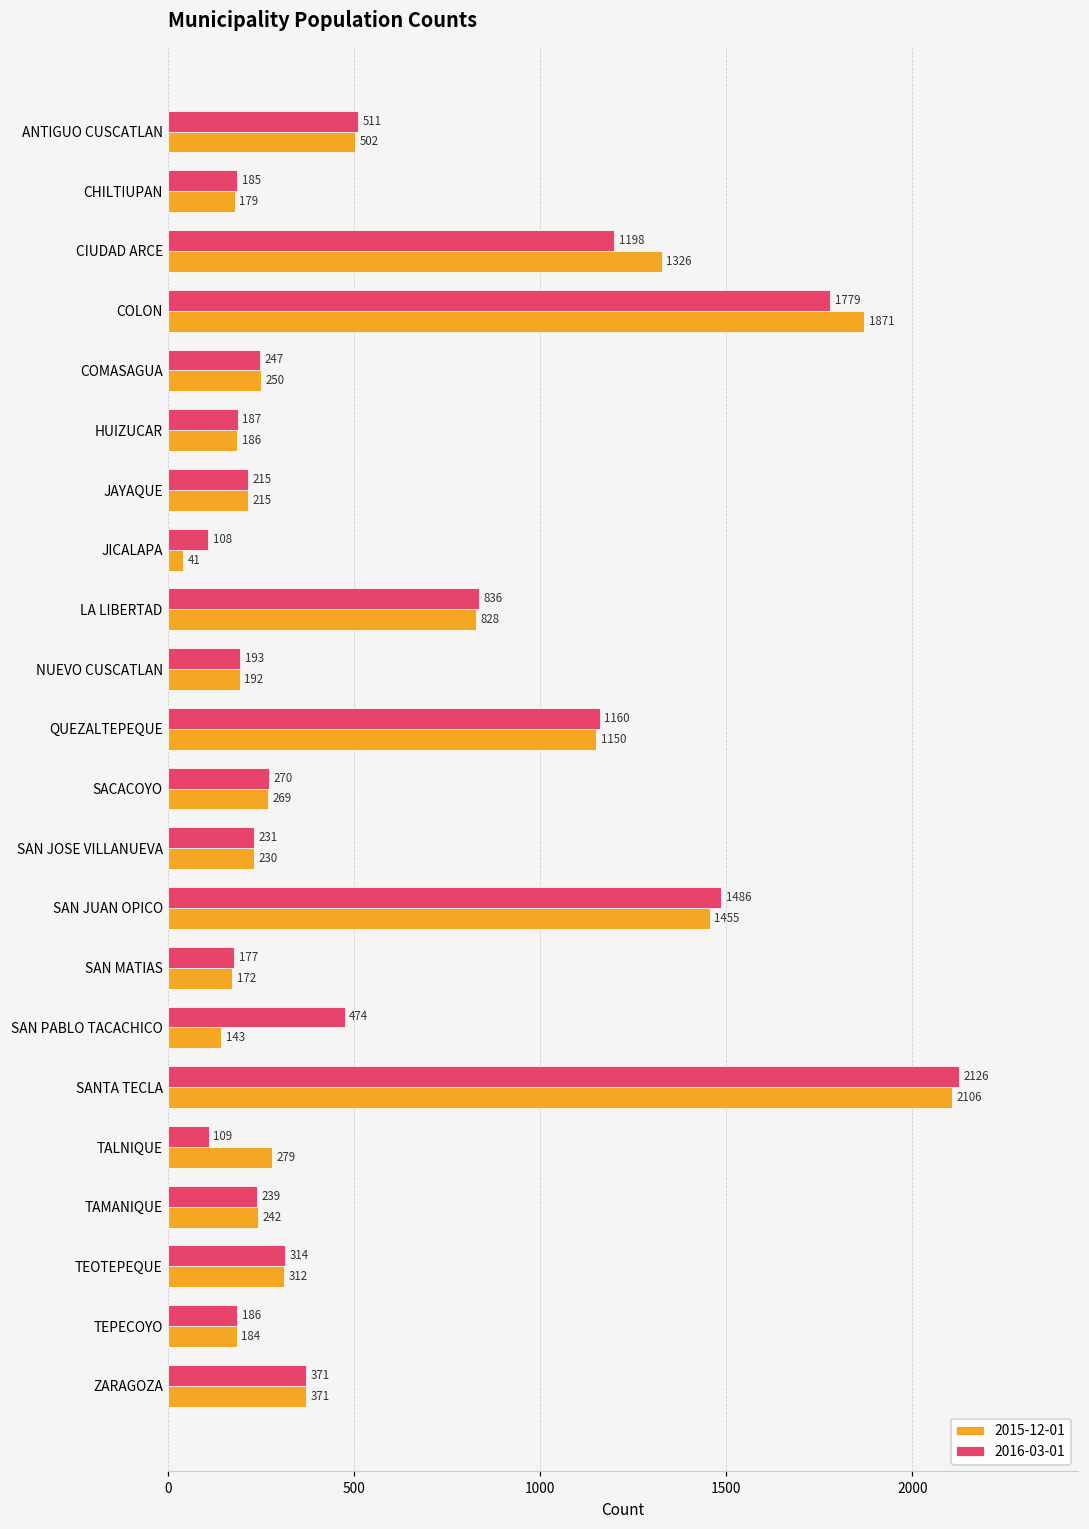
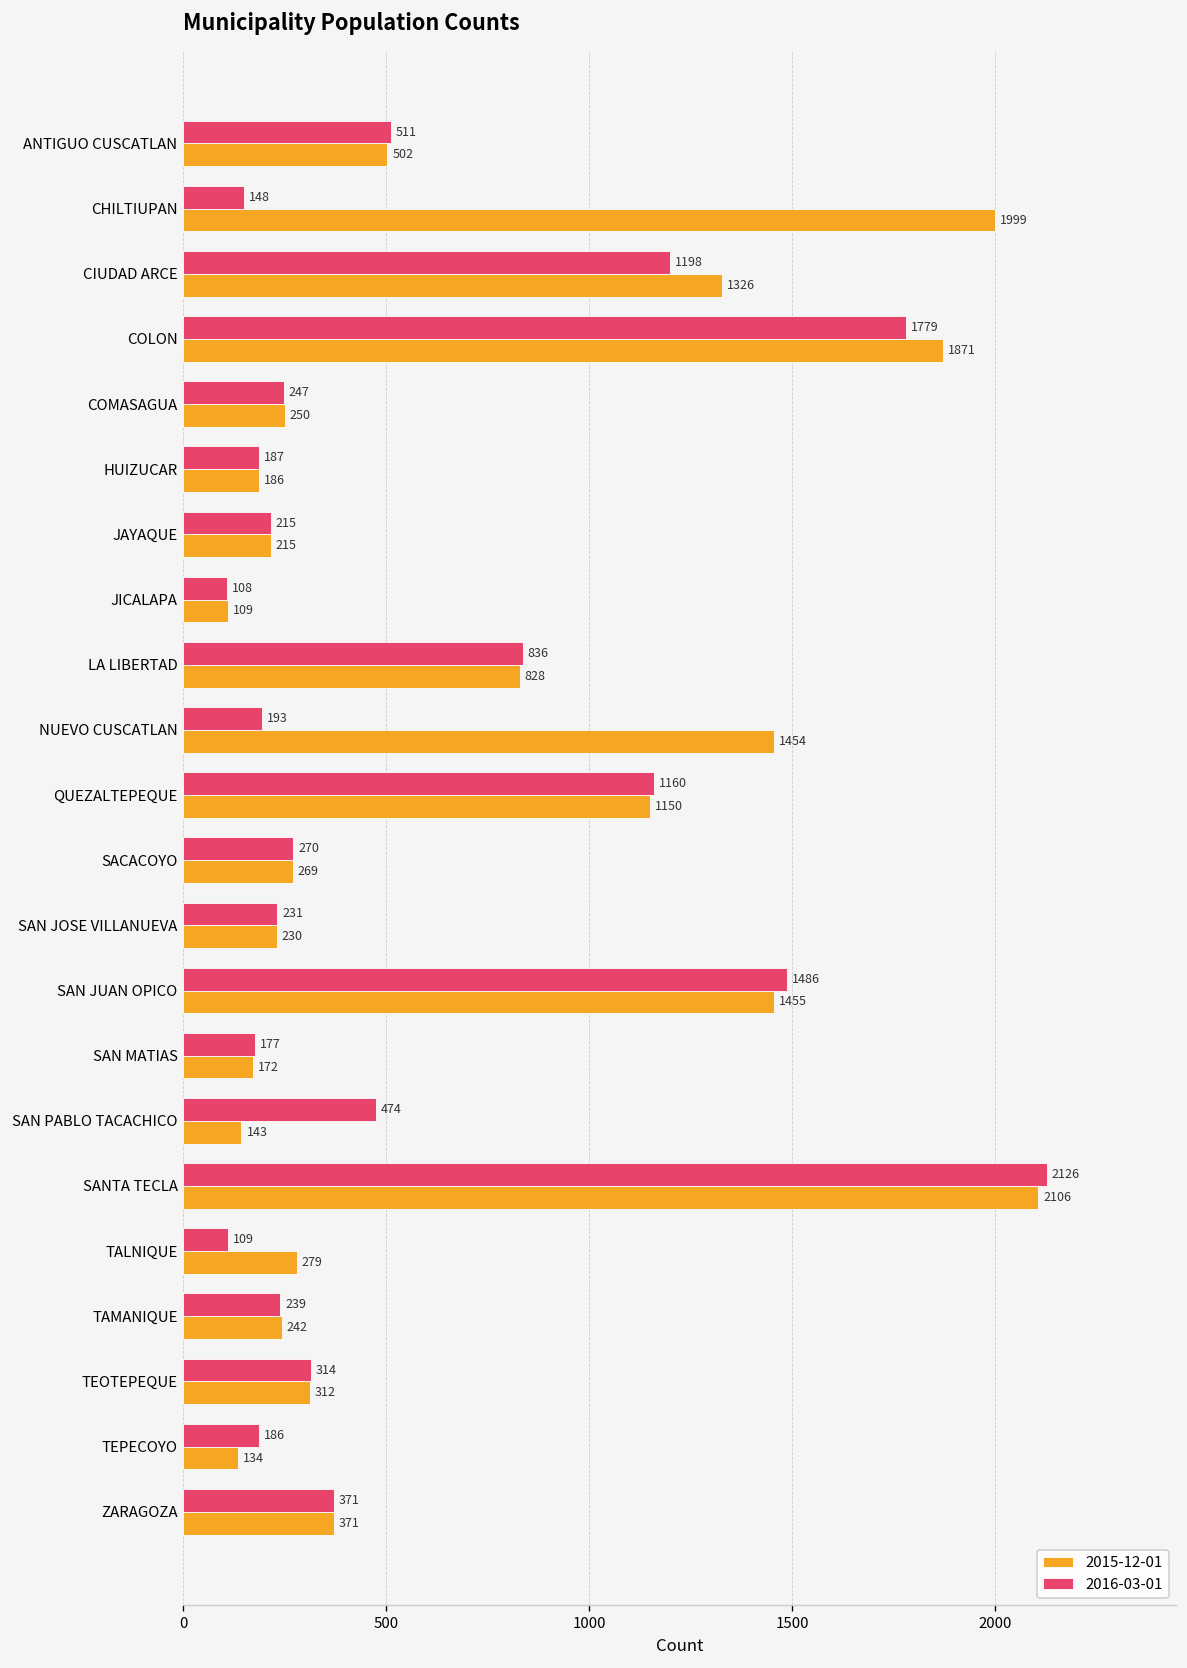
2016-03-01, CHILTIUPAN: 185 -> 148
2015-12-01, CHILTIUPAN: 179 -> 1999
2015-12-01, JICALAPA: 41 -> 109
2015-12-01, NUEVO CUSCATLAN: 192 -> 1454
2015-12-01, TEPECOYO: 184 -> 134
